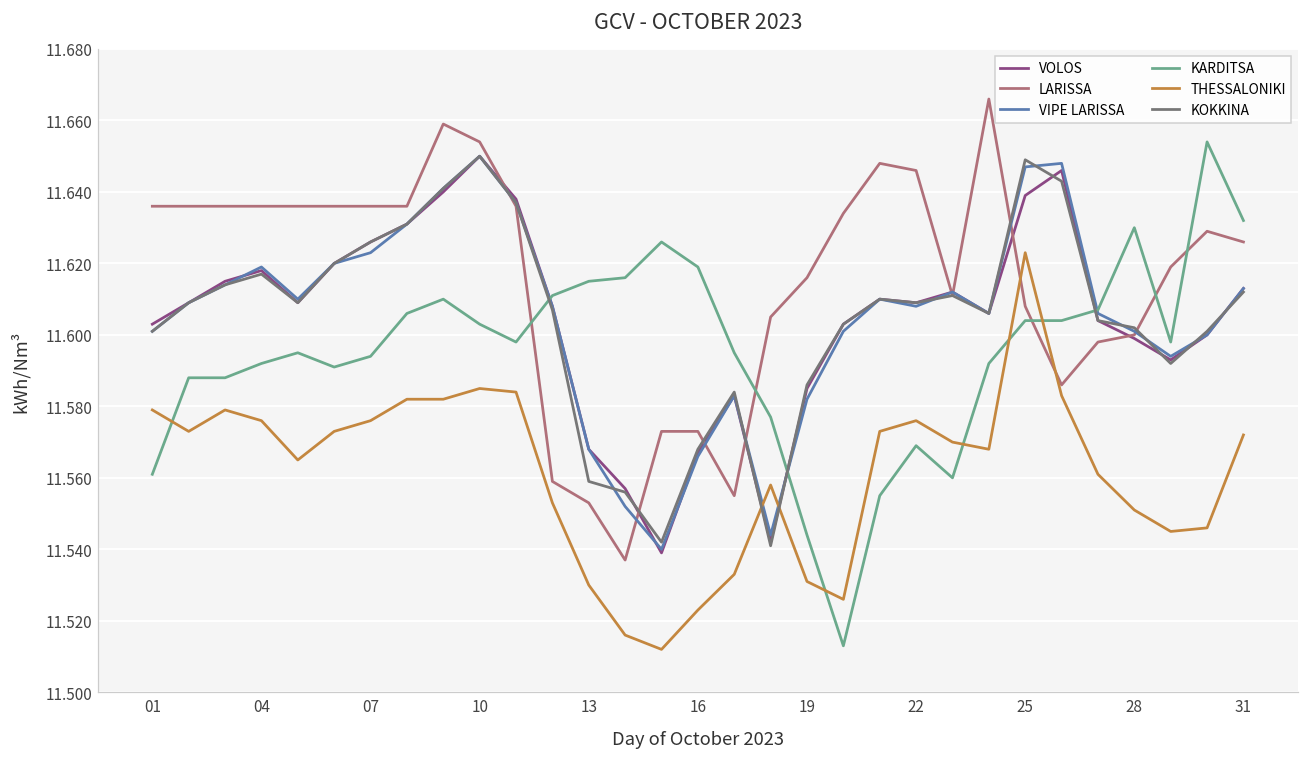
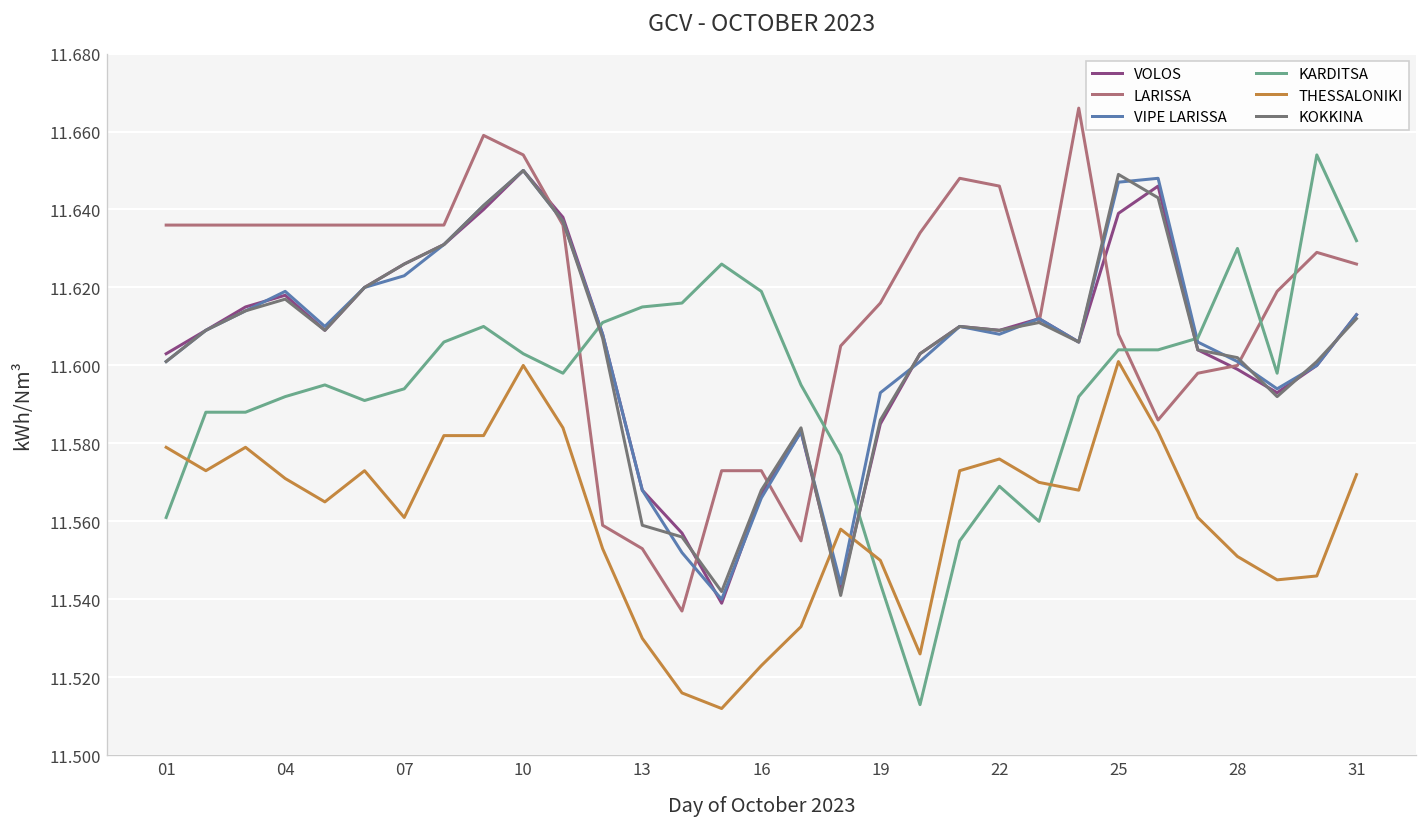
THESSALONIKI, 04: 11.576 -> 11.571
THESSALONIKI, 07: 11.576 -> 11.561
THESSALONIKI, 10: 11.585 -> 11.600
VIPE LARISSA, 19: 11.582 -> 11.593
THESSALONIKI, 19: 11.531 -> 11.550
THESSALONIKI, 25: 11.623 -> 11.601
